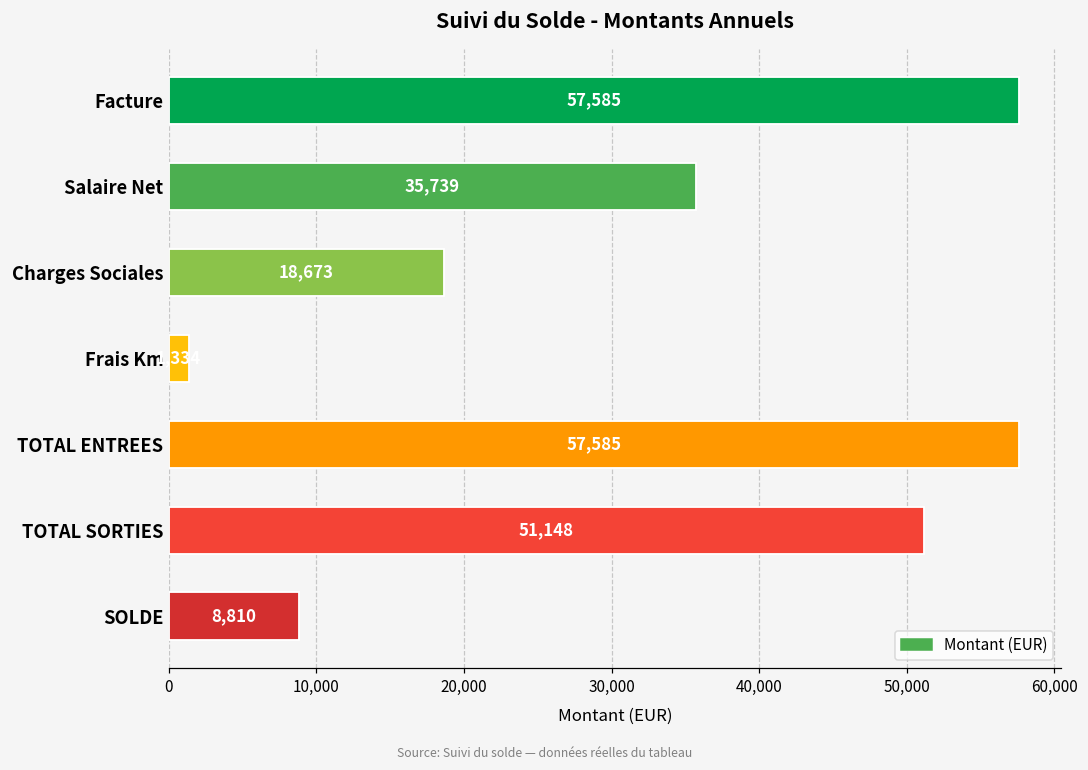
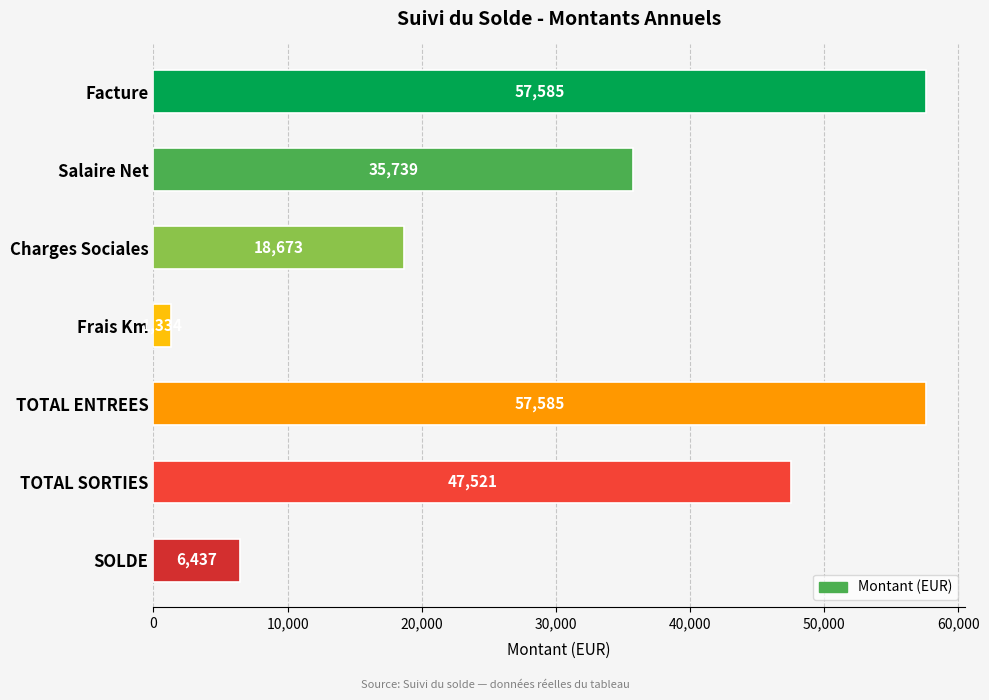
TOTAL SORTIES: 51,148 -> 47,521
SOLDE: 8,810 -> 6,437
